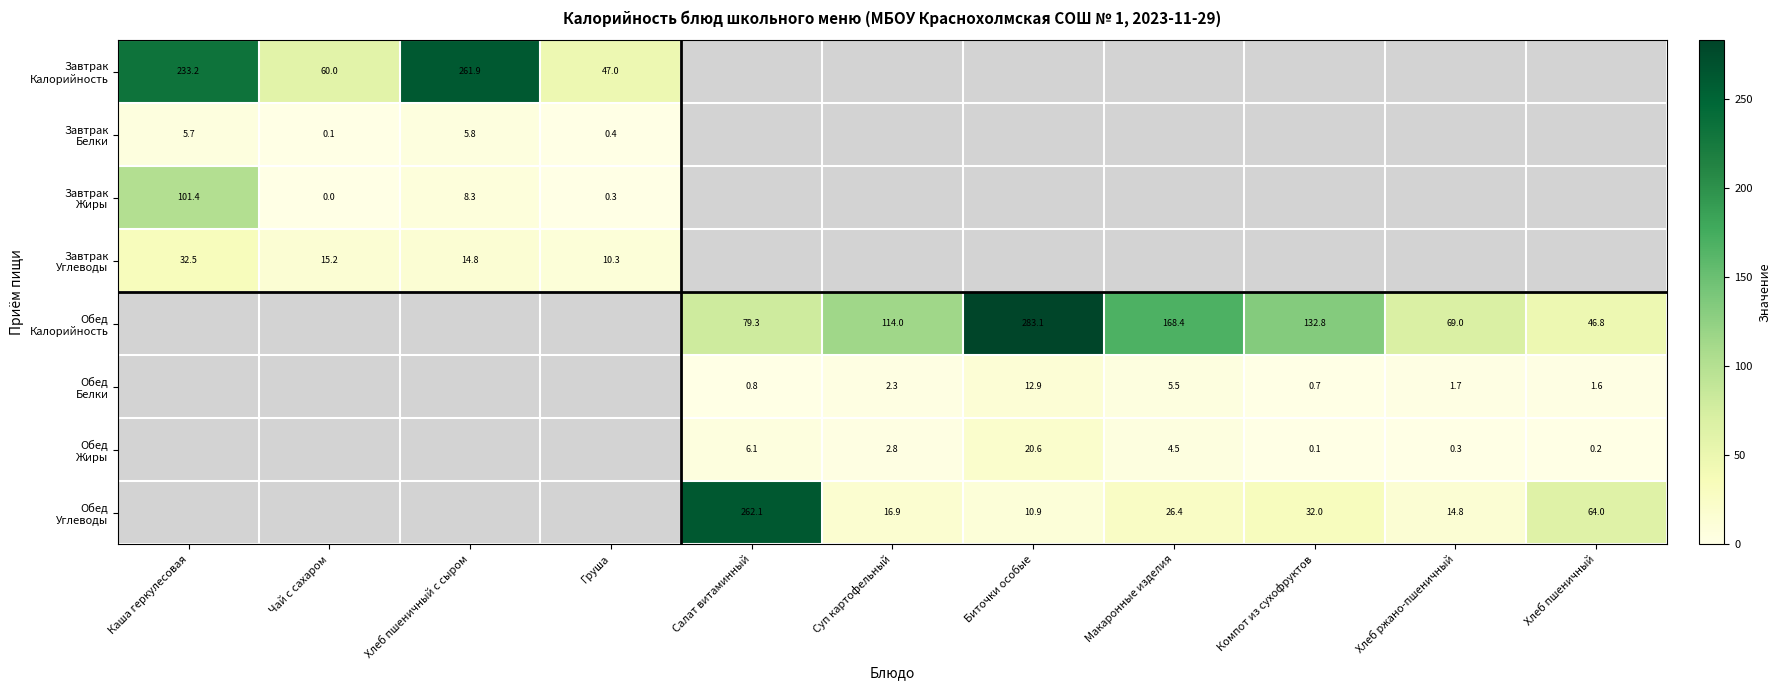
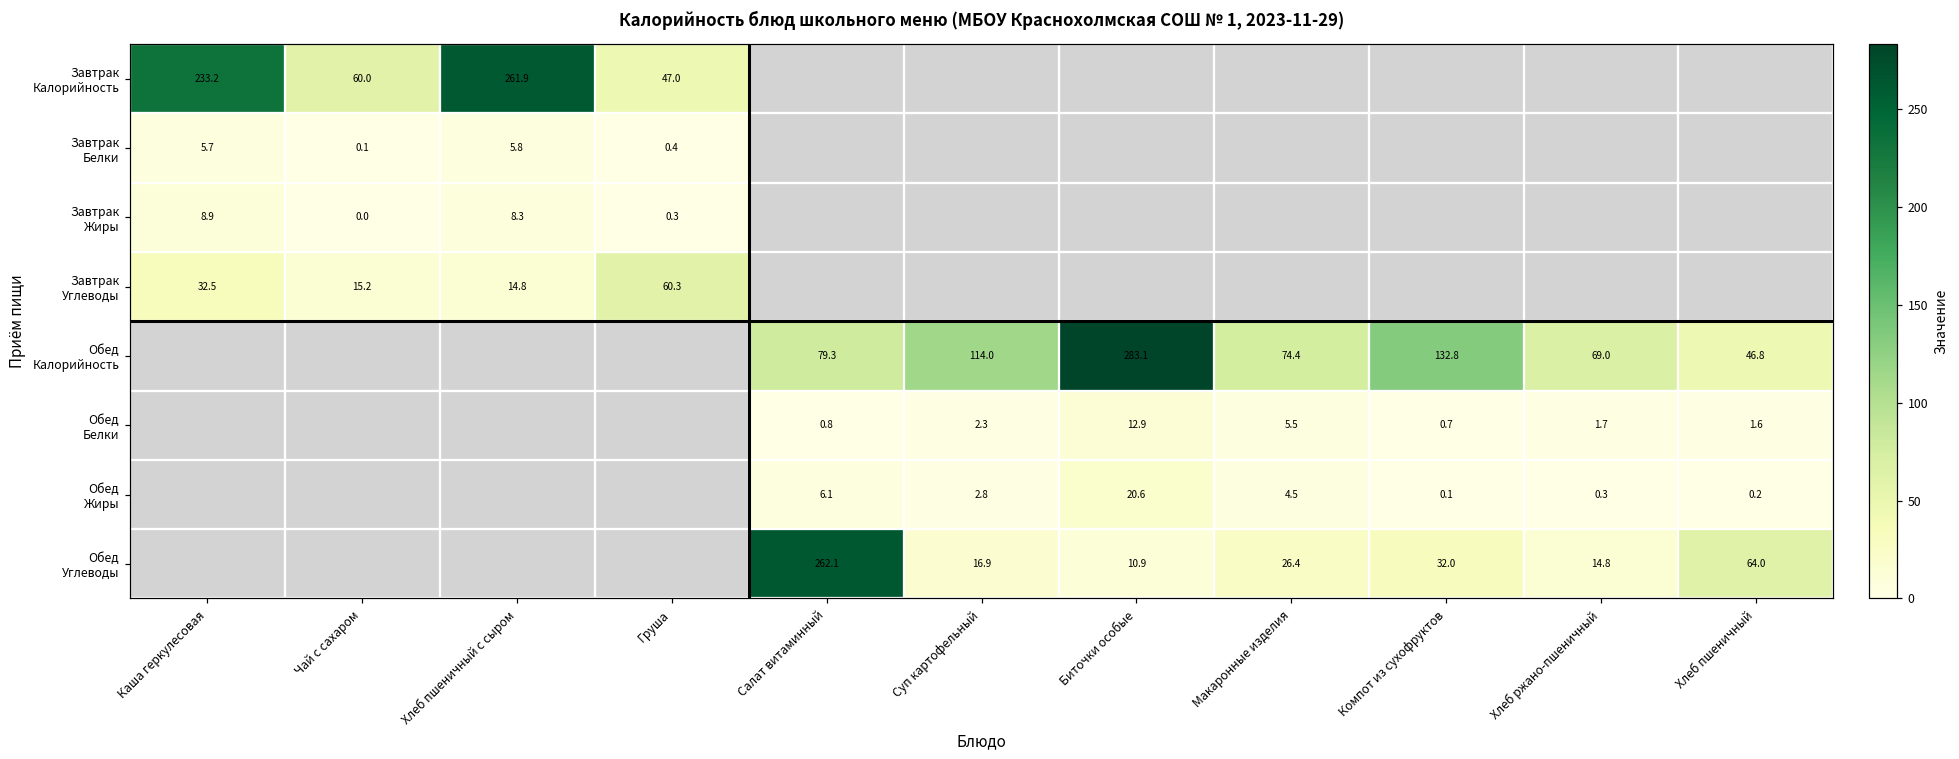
Завтрак Жиры, Каша геркулесовая: 101.4 -> 8.9
Завтрак Углеводы, Груша: 10.3 -> 60.3
Обед Калорийность, Макаронные изделия: 168.4 -> 74.4
